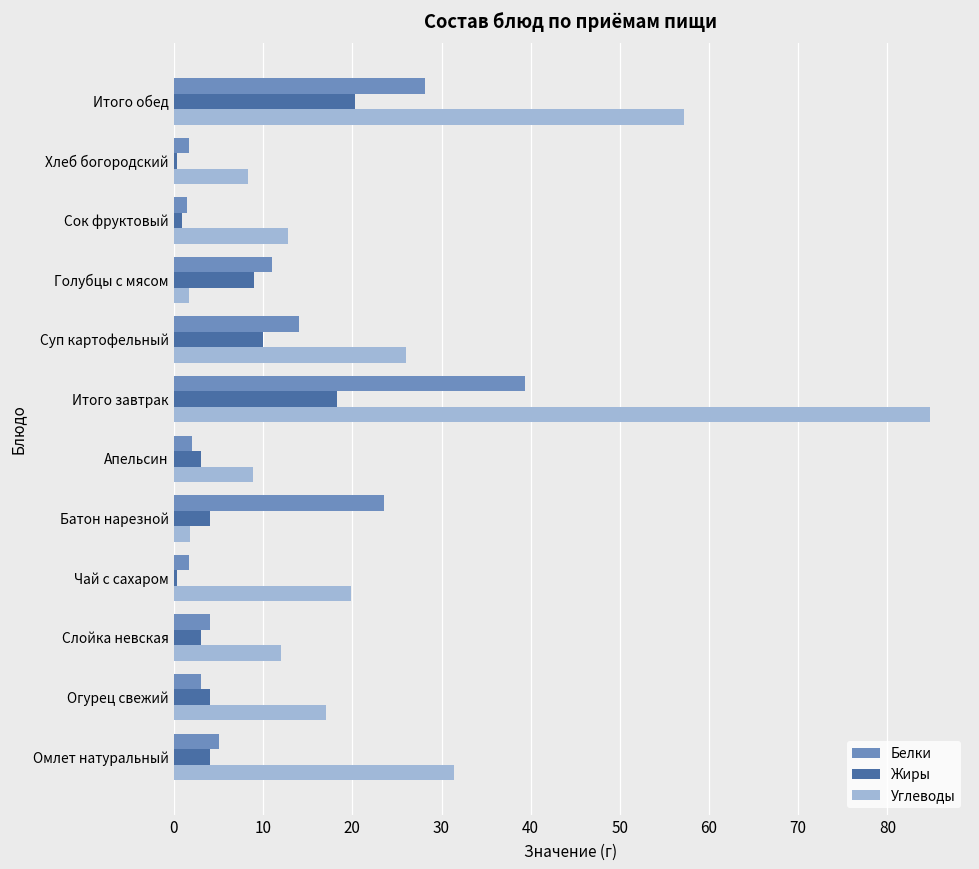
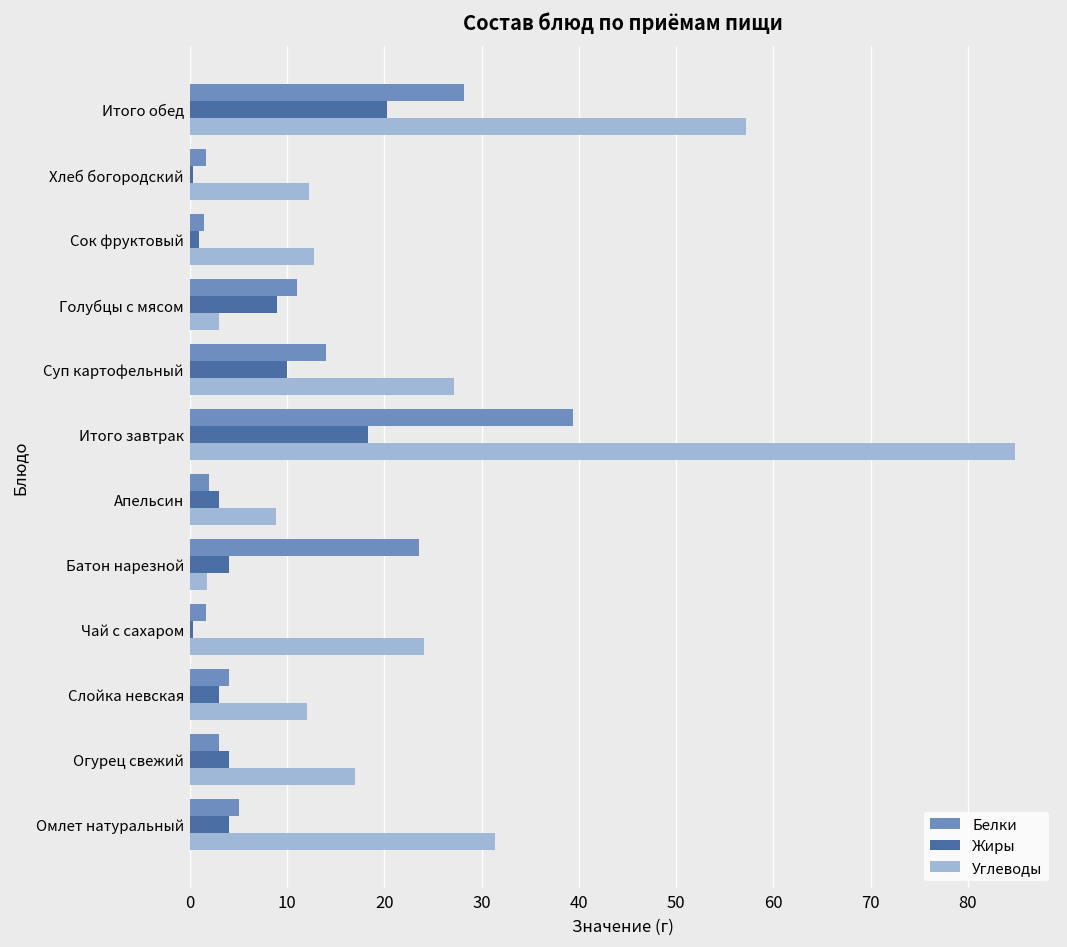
Углеводы, Хлеб богородский: 8 -> 12
Углеводы, Голубцы с мясом: 2 -> 3
Углеводы, Суп картофельный: 26 -> 27
Углеводы, Чай с сахаром: 20 -> 24
